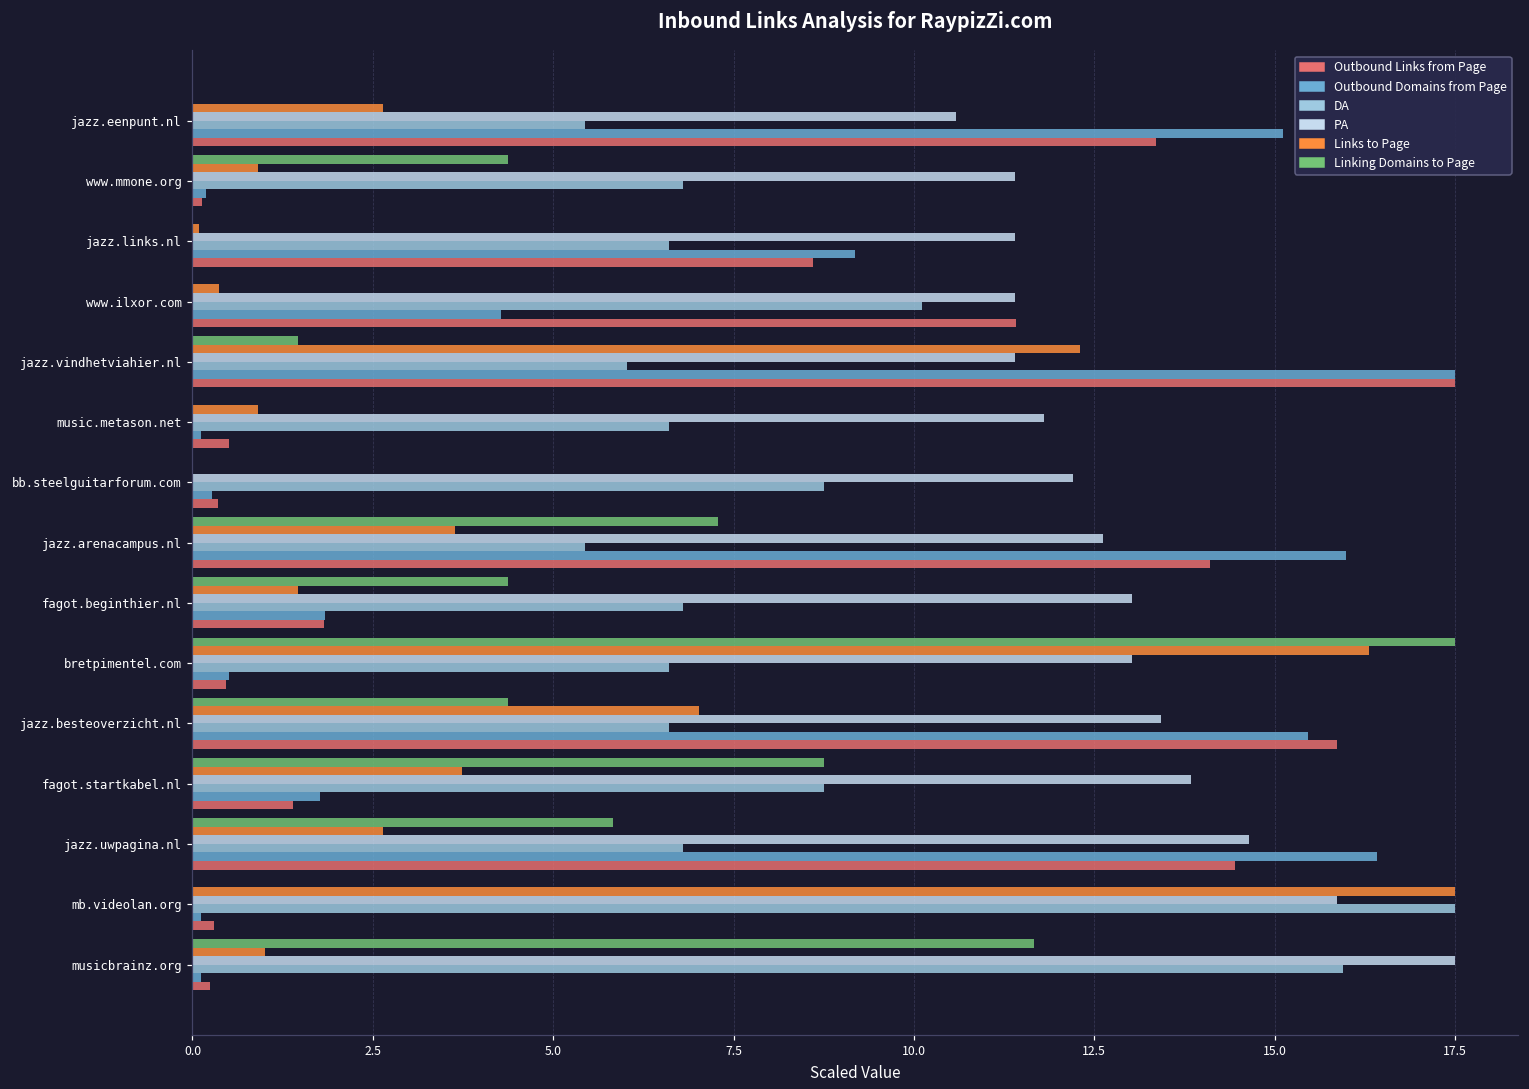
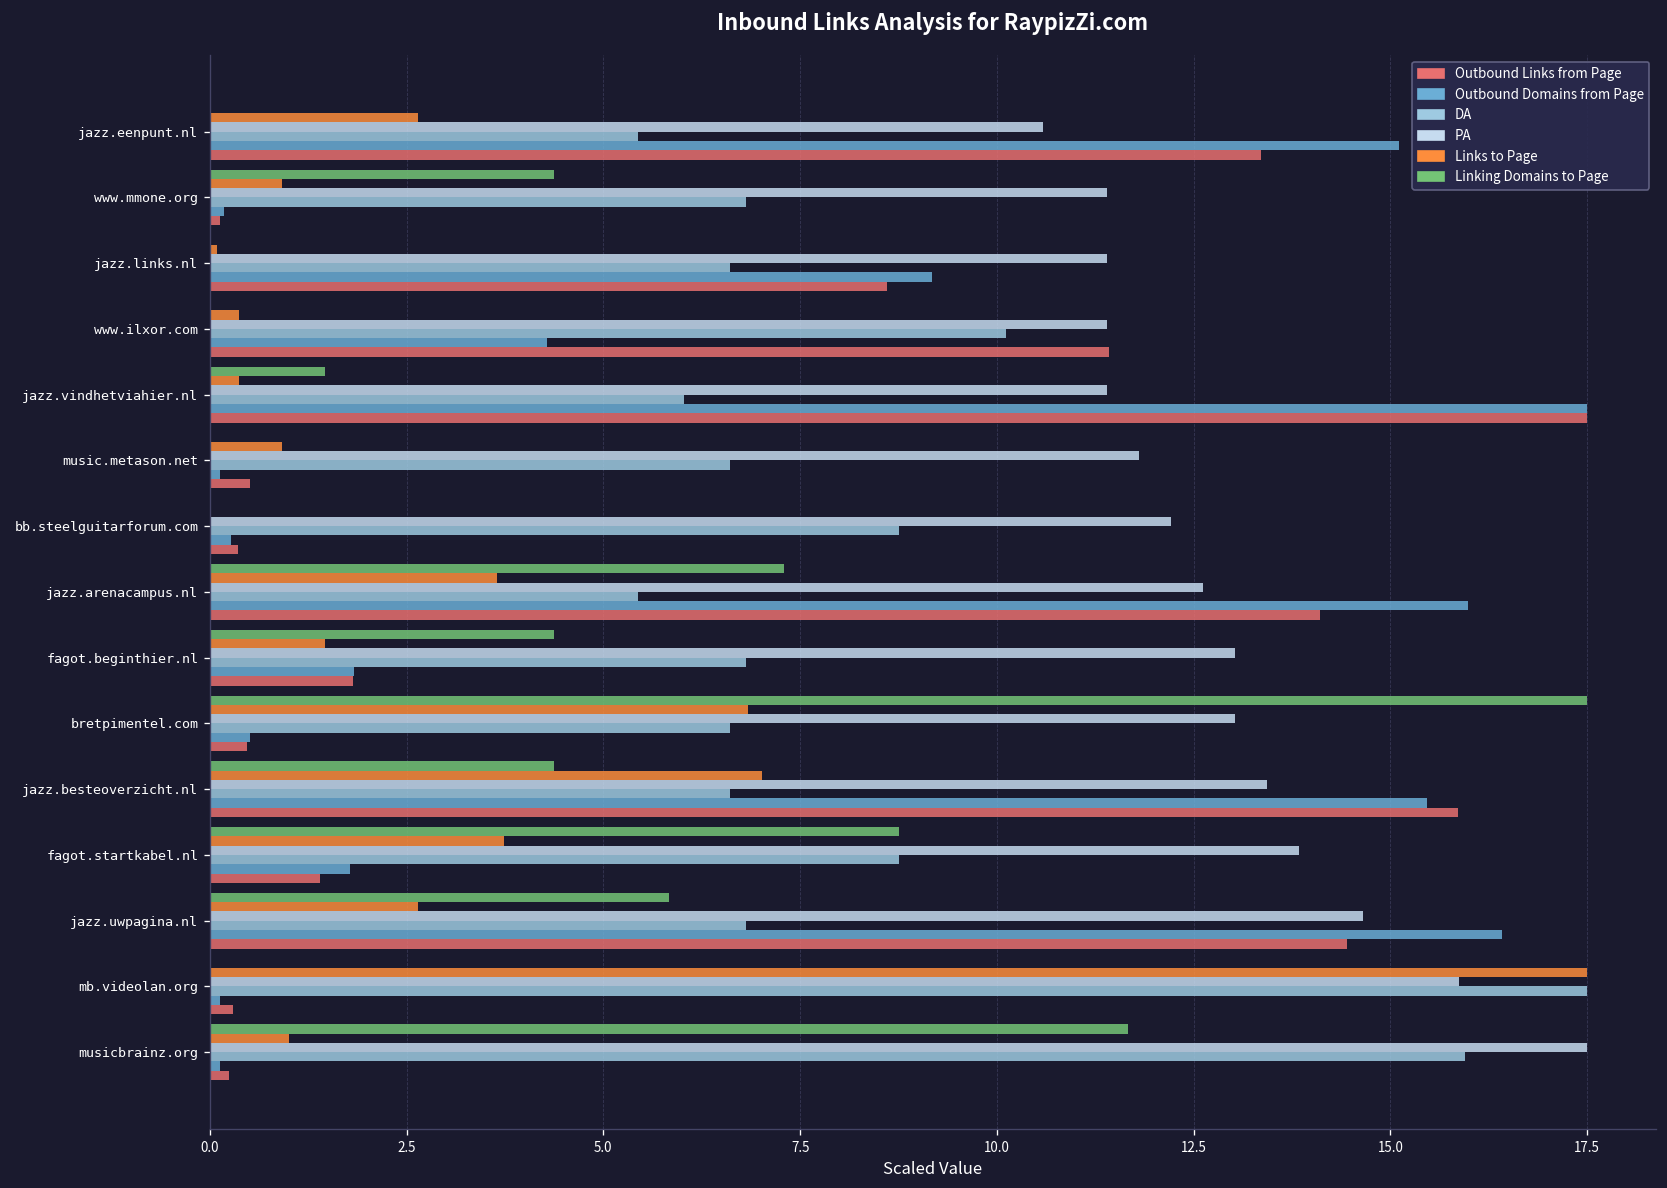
Links to Page, jazz.vindhetviahier.nl: 12.3 -> 0.4
Links to Page, bretpimentel.com: 16.3 -> 6.8
